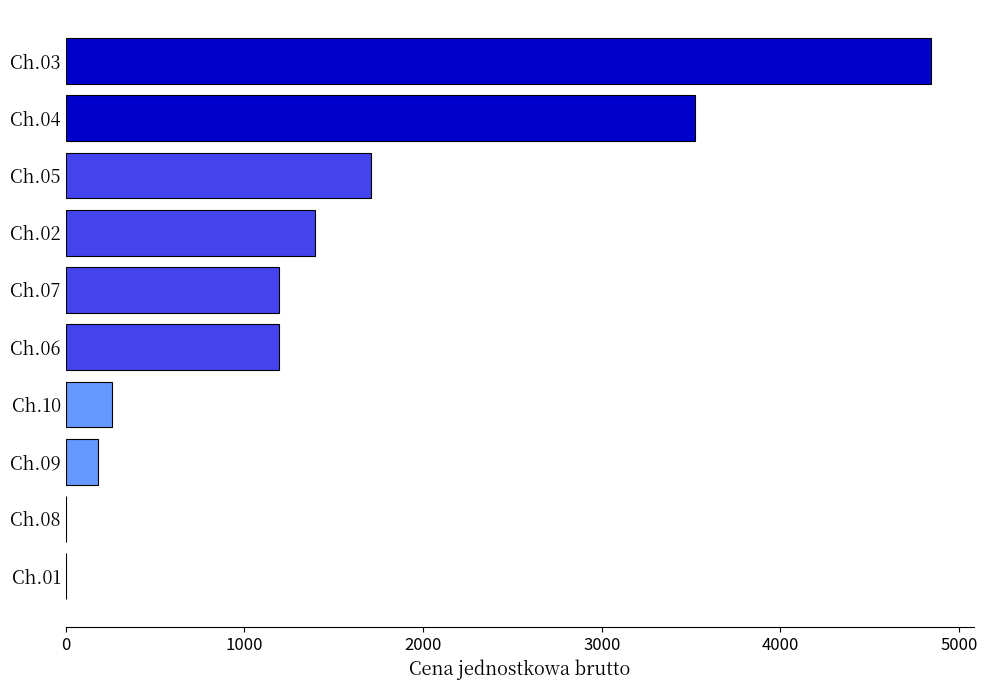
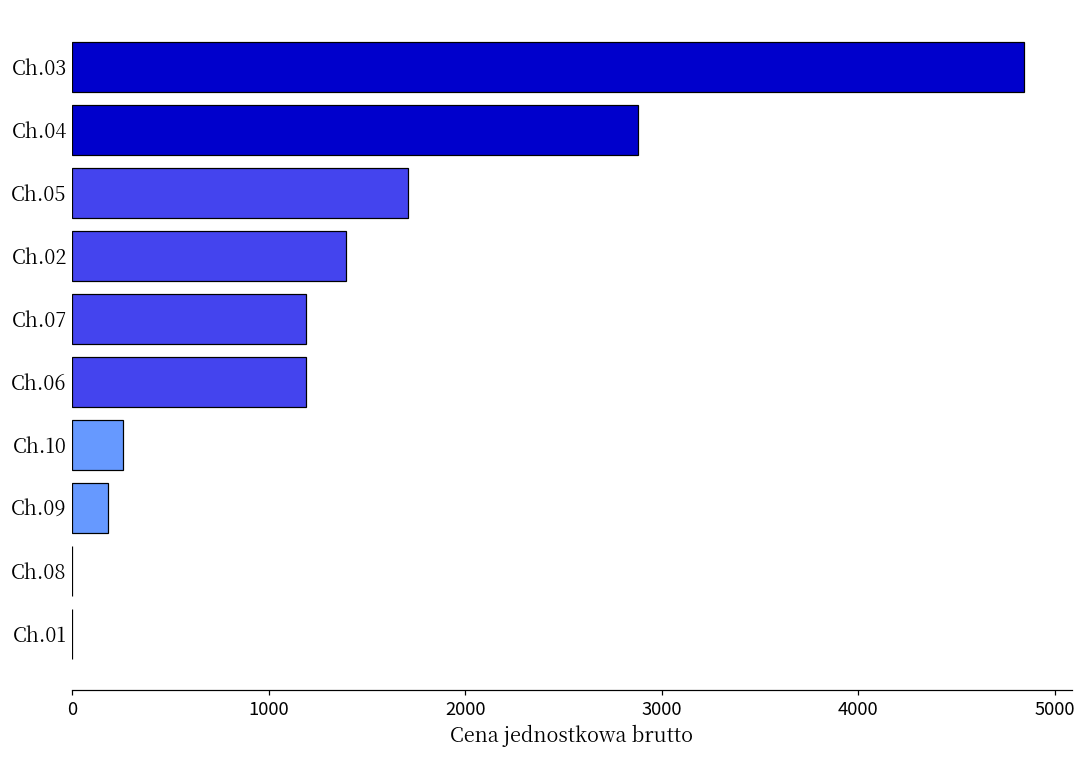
Ch.04: 3520 -> 2880
